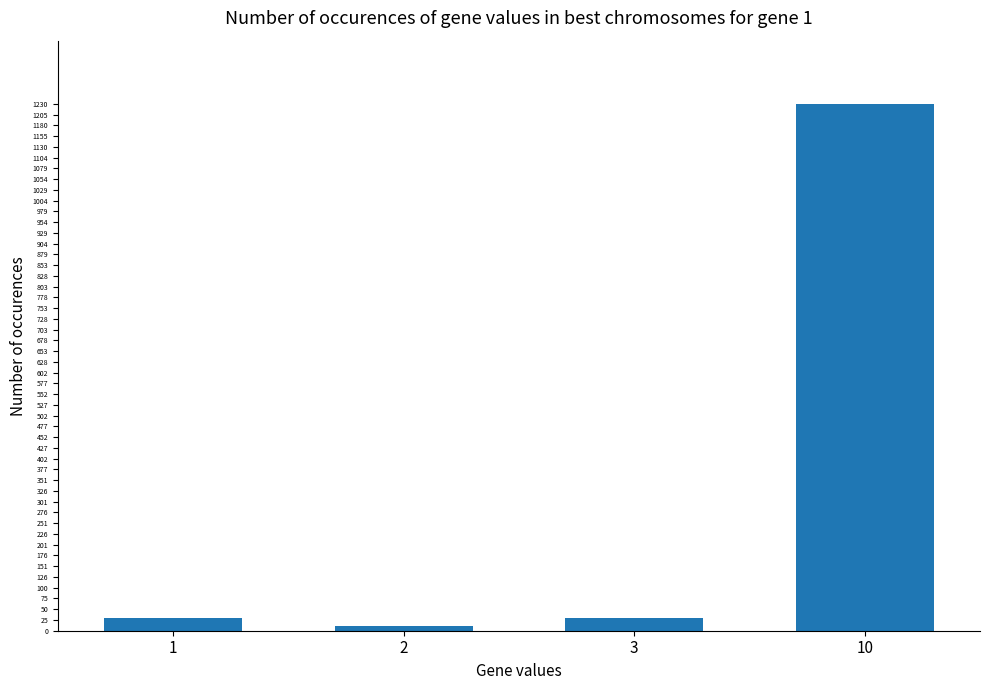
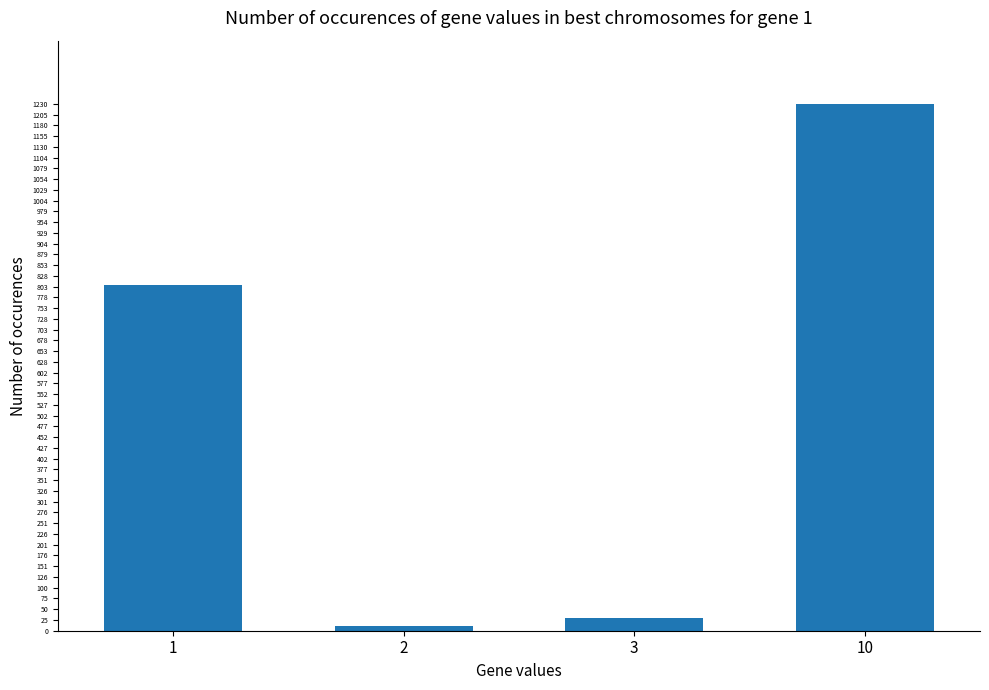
1: 30 -> 810
